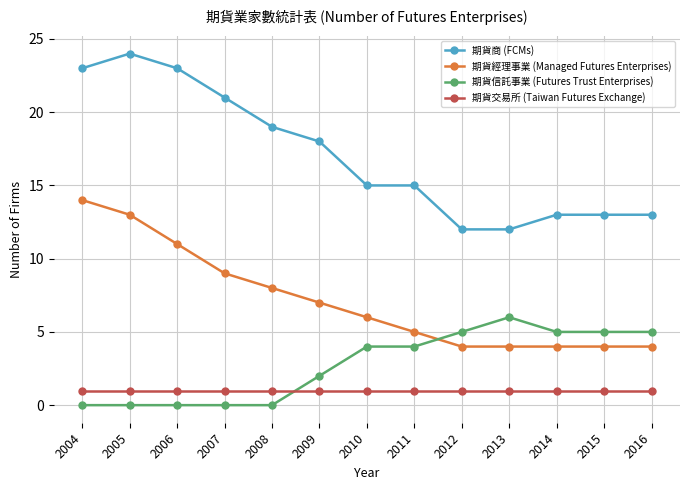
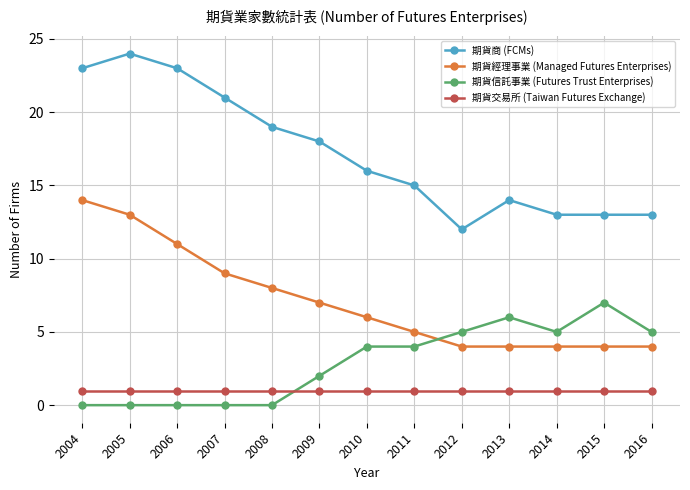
期貨商 (FCMs), 2010: 15 -> 16
期貨商 (FCMs), 2013: 12 -> 14
期貨信託事業 (Futures Trust Enterprises), 2015: 5 -> 7
